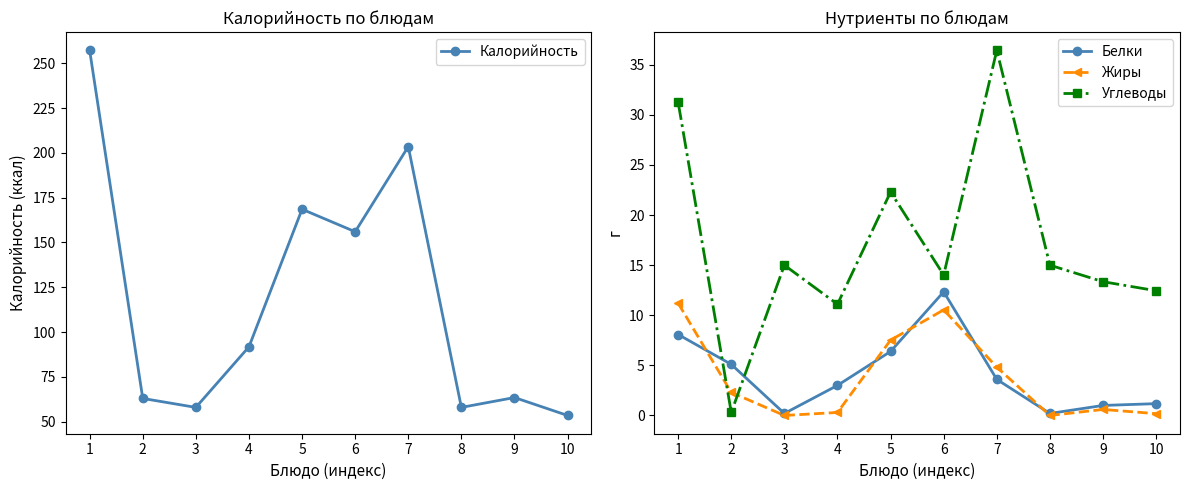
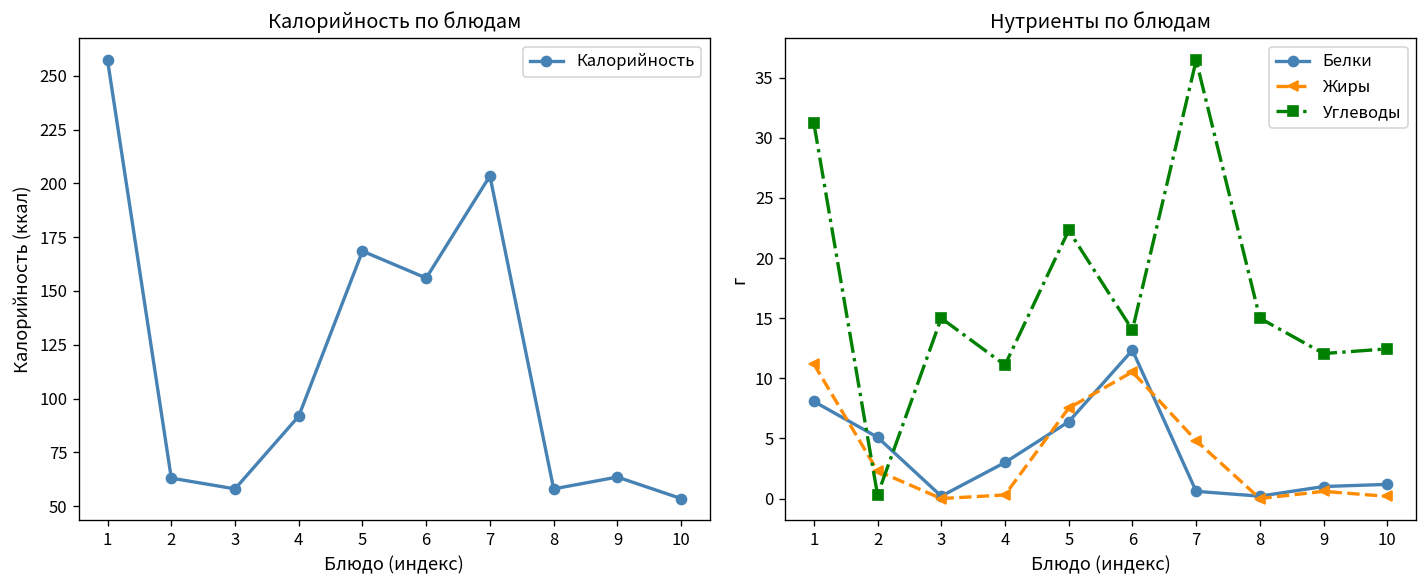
Нутриенты по блюдам, Белки, 7: 3.6 -> 0.6
Нутриенты по блюдам, Углеводы, 9: 13.4 -> 12.1
